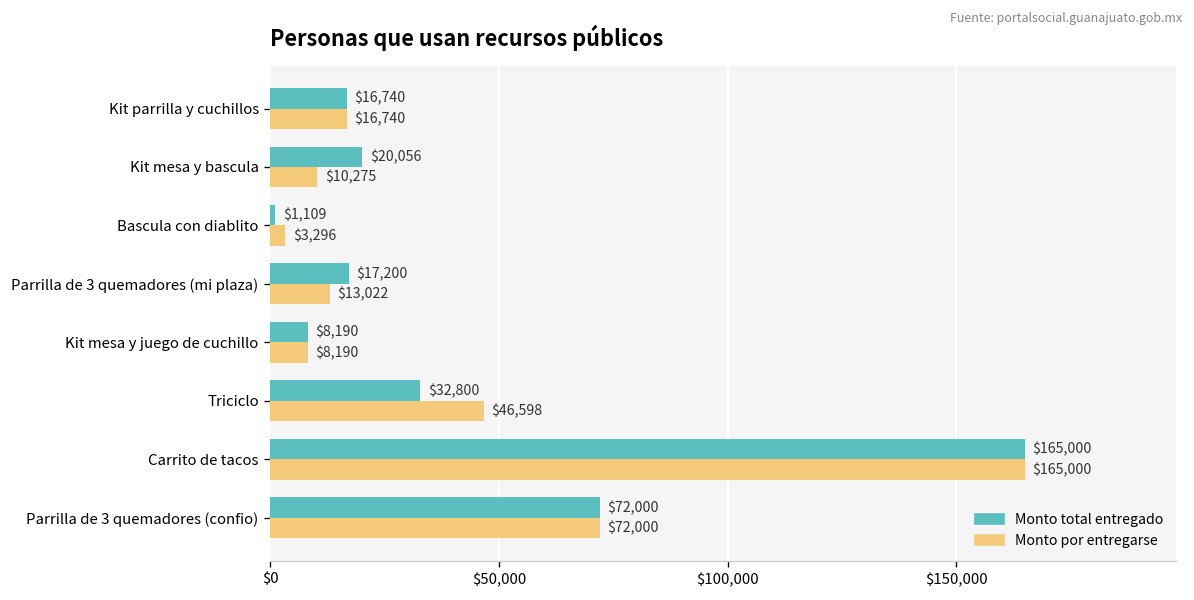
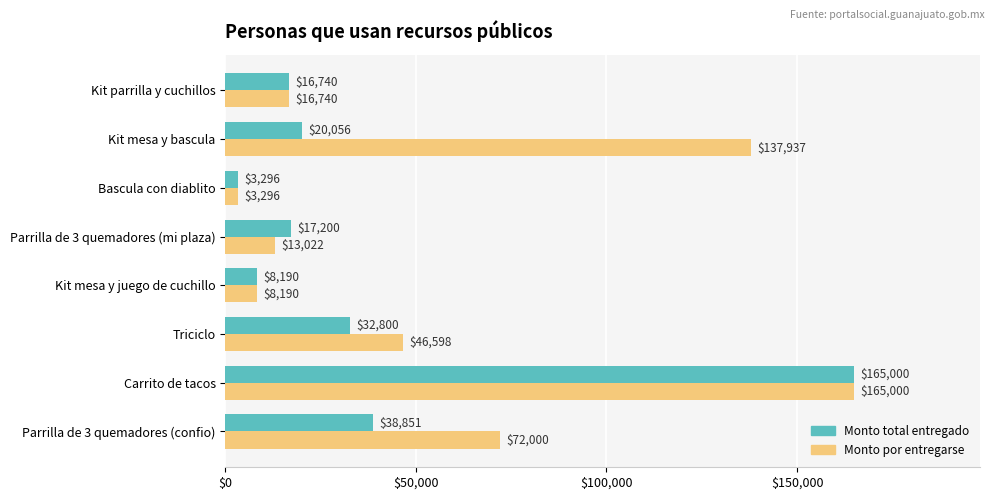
Monto por entregarse, Kit mesa y bascula: $10,275 -> $137,937
Monto total entregado, Bascula con diablito: $1,109 -> $3,296
Monto total entregado, Parrilla de 3 quemadores (confio): $72,000 -> $38,851
